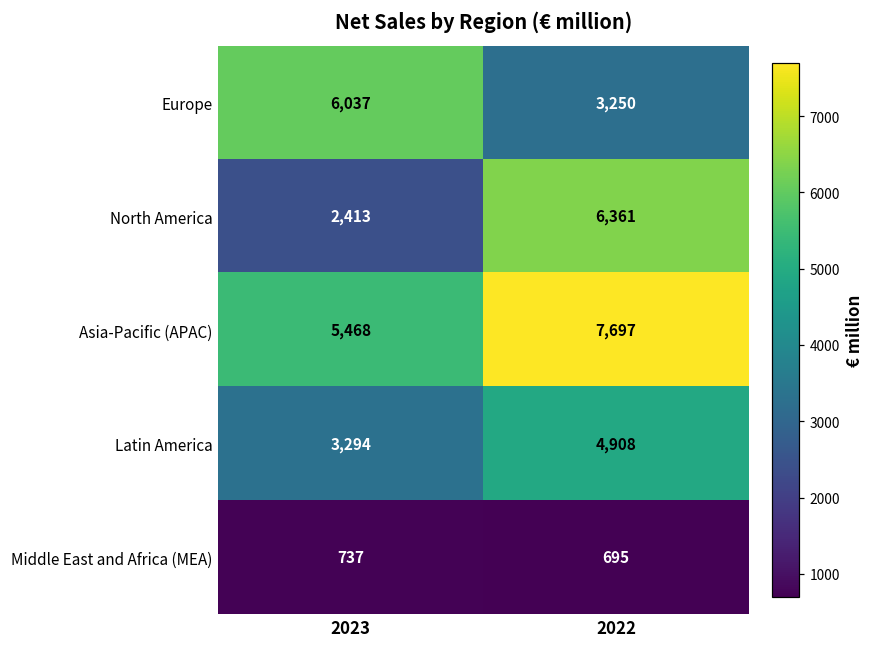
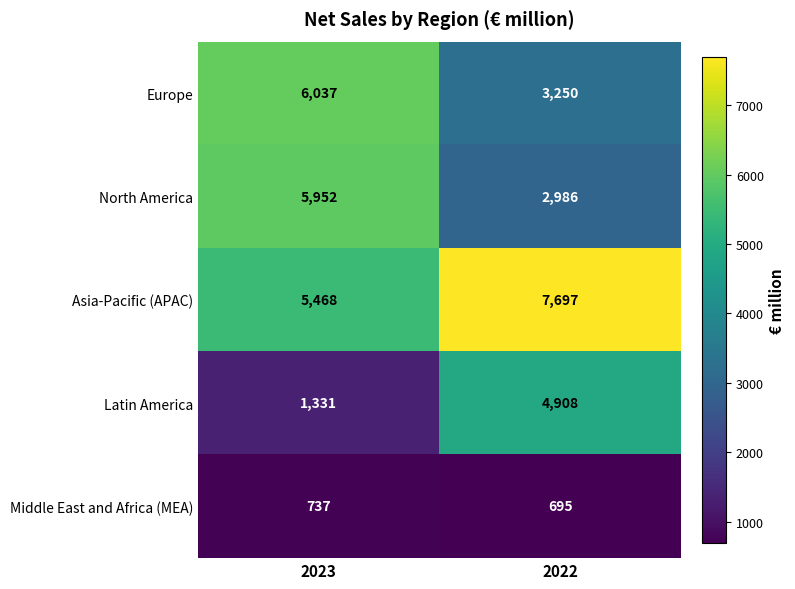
North America, 2023: 2,413 -> 5,952
North America, 2022: 6,361 -> 2,986
Latin America, 2023: 3,294 -> 1,331
